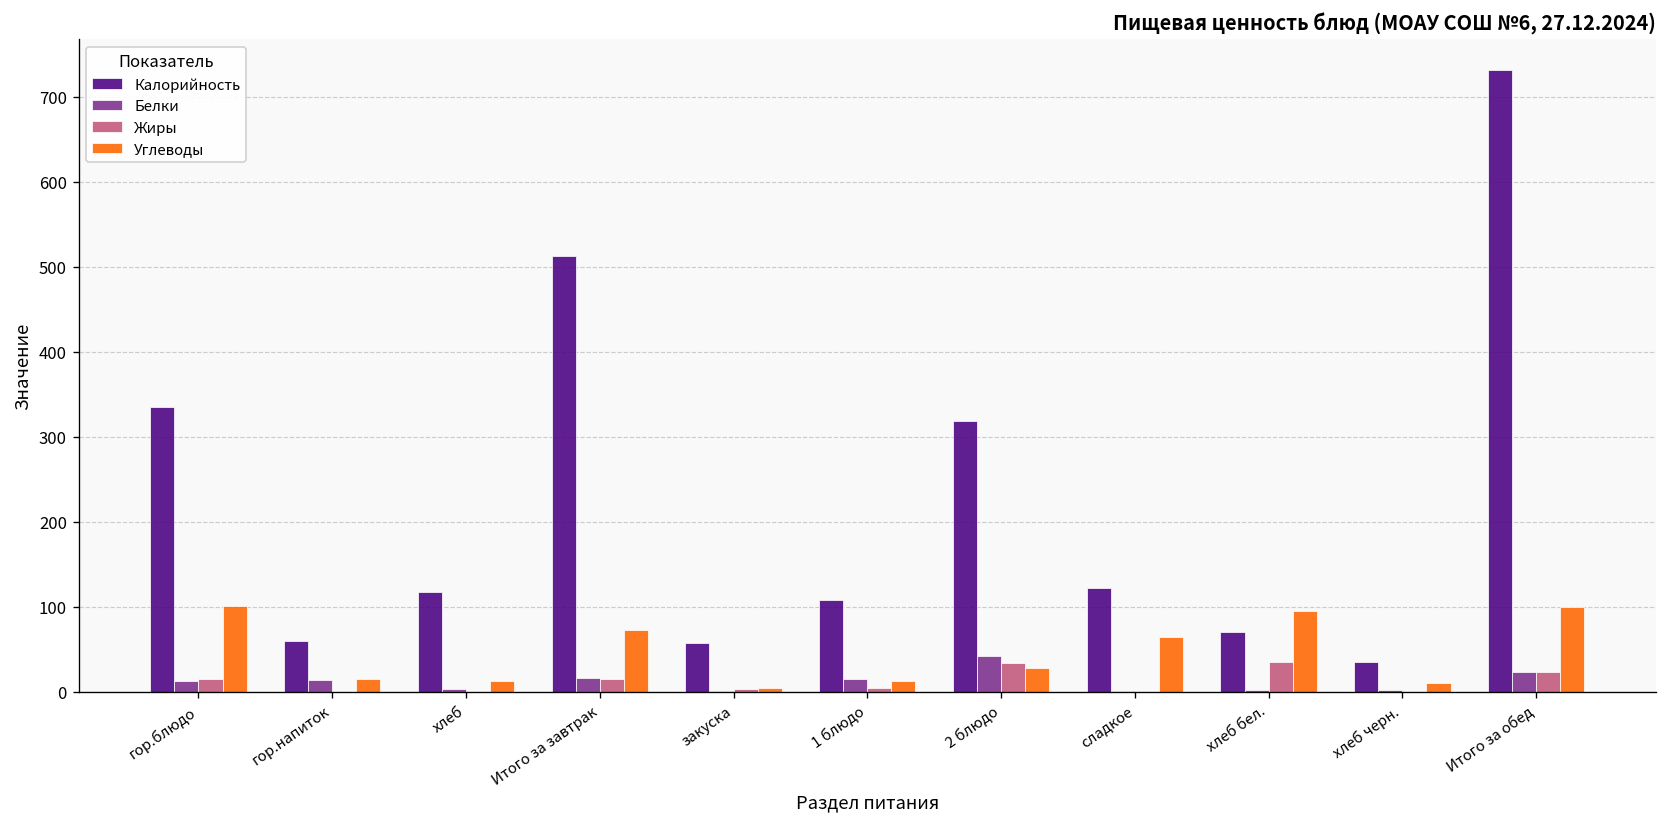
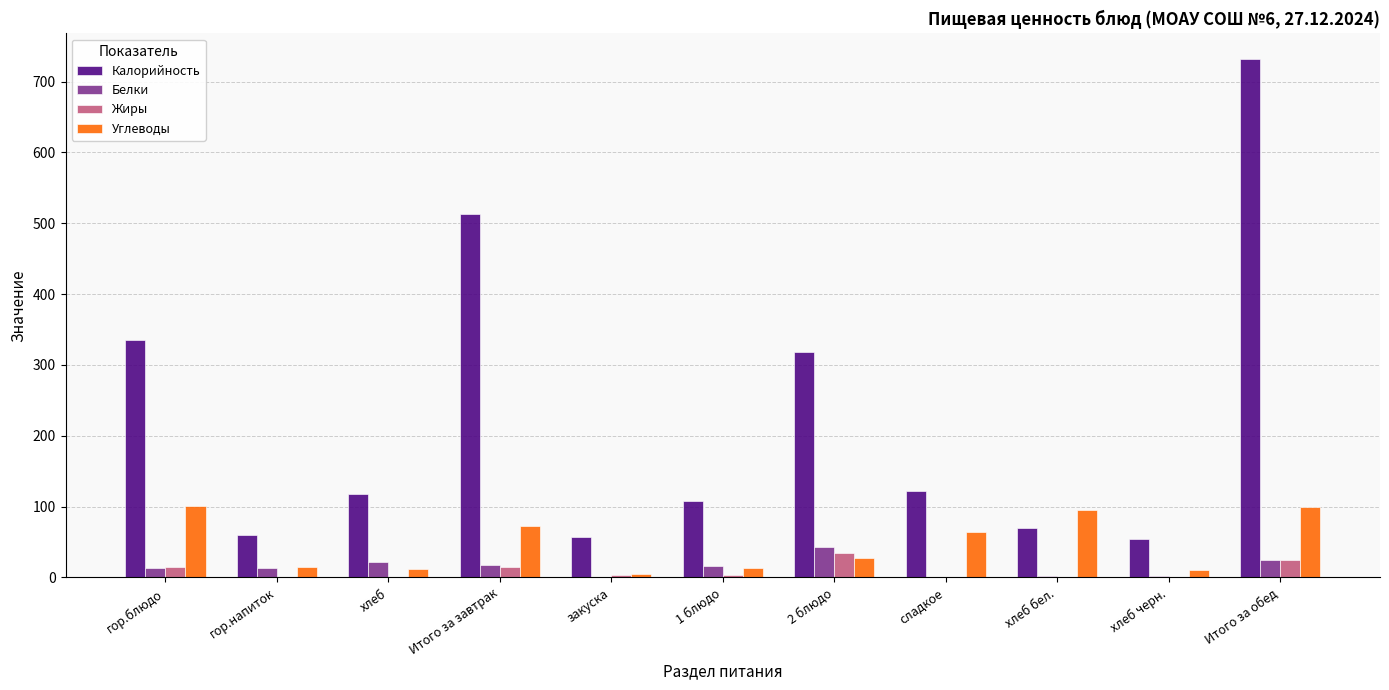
Белки, хлеб: 0 -> 20
Жиры, хлеб бел.: 30 -> 0
Калорийность, хлеб черн.: 40 -> 50
